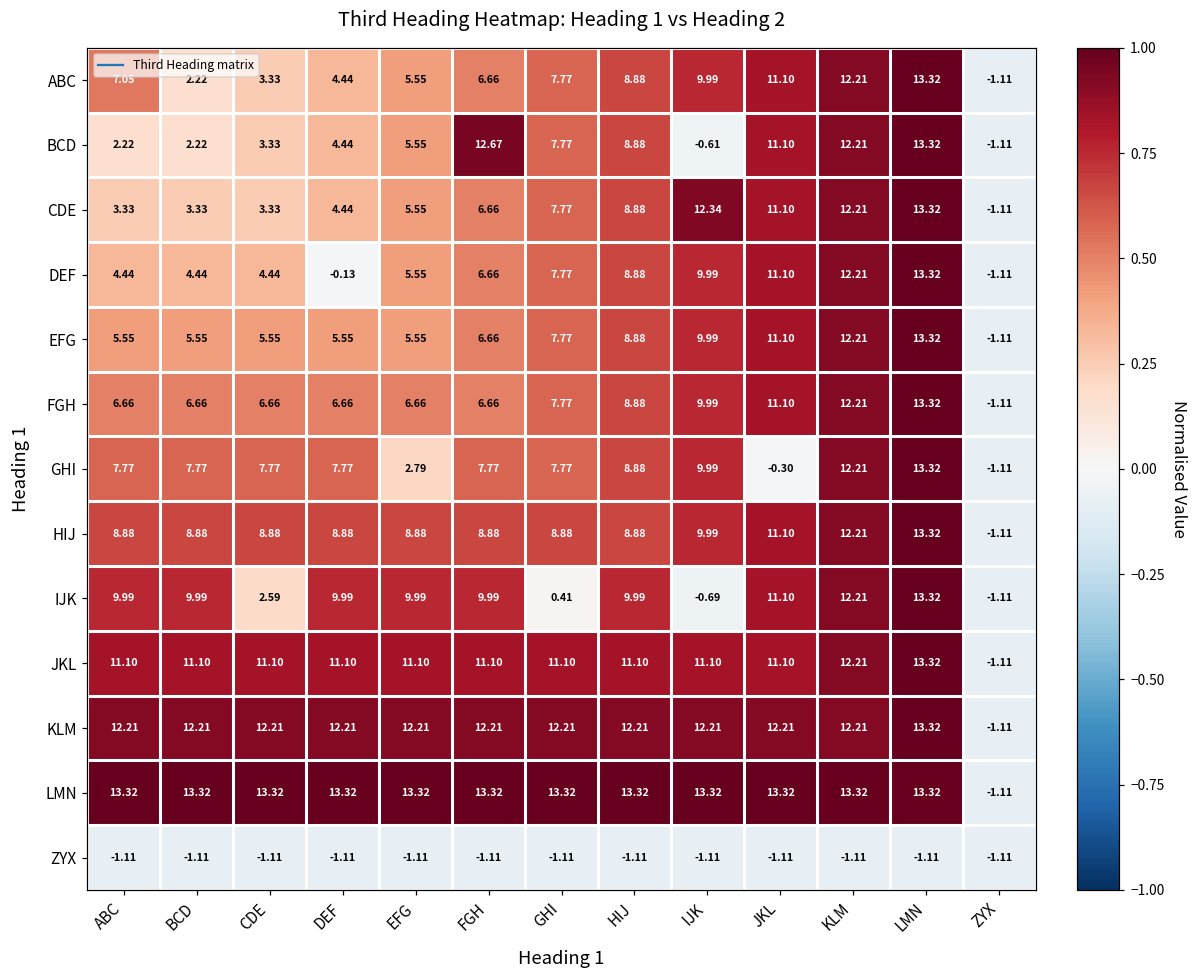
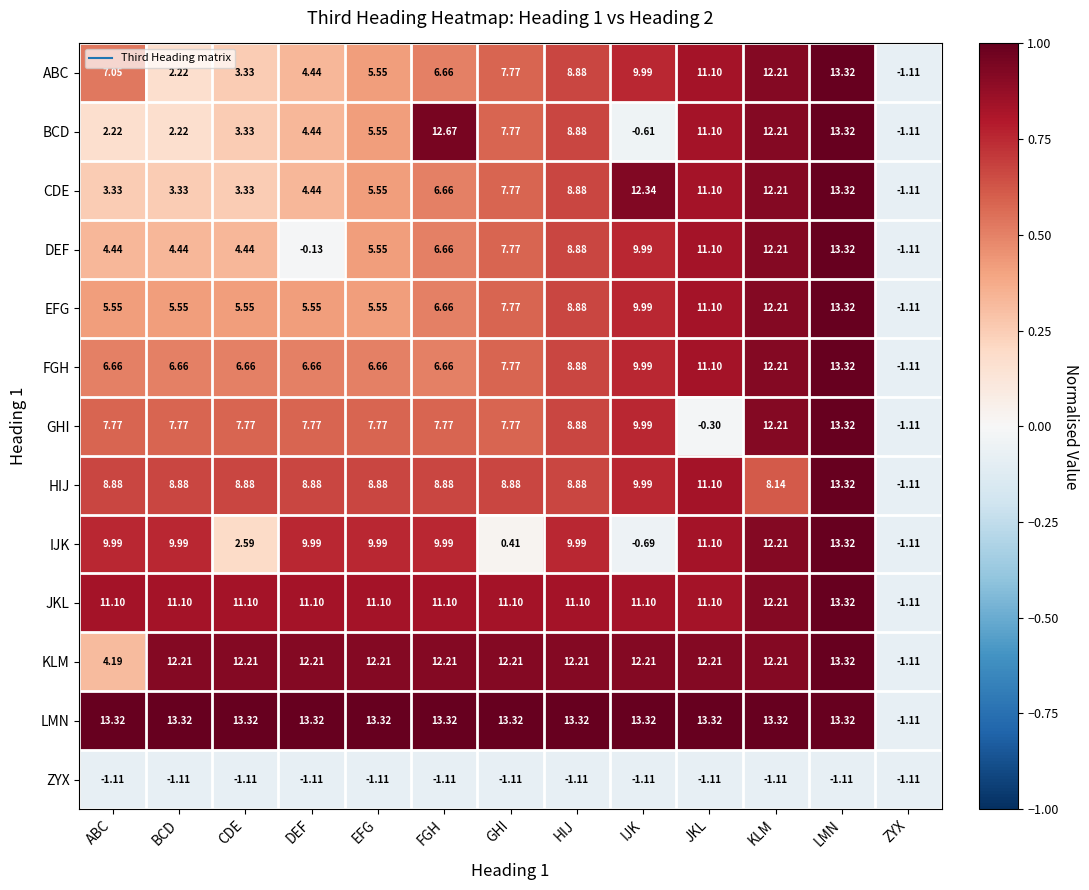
GHI, EFG: 2.79 -> 7.77
HIJ, KLM: 12.21 -> 8.14
KLM, ABC: 12.21 -> 4.19
